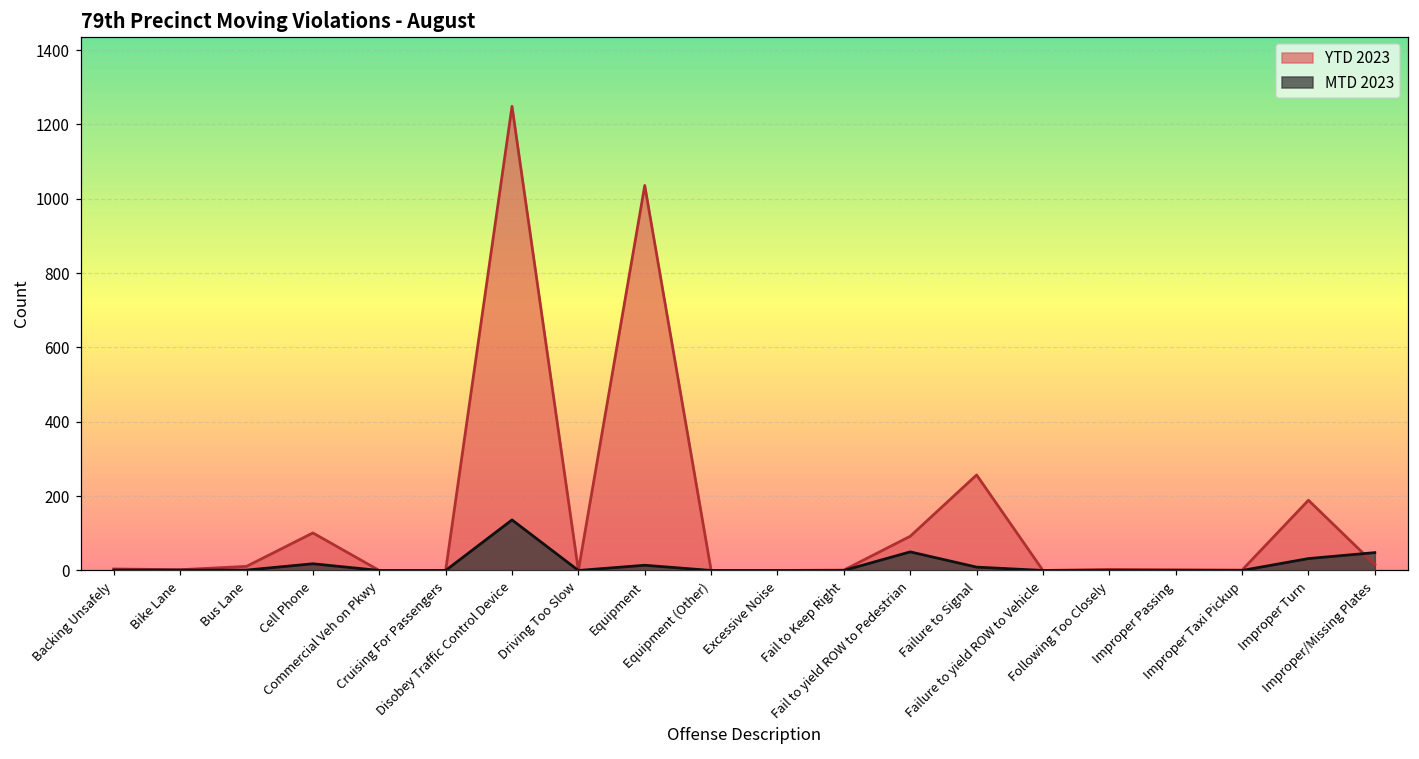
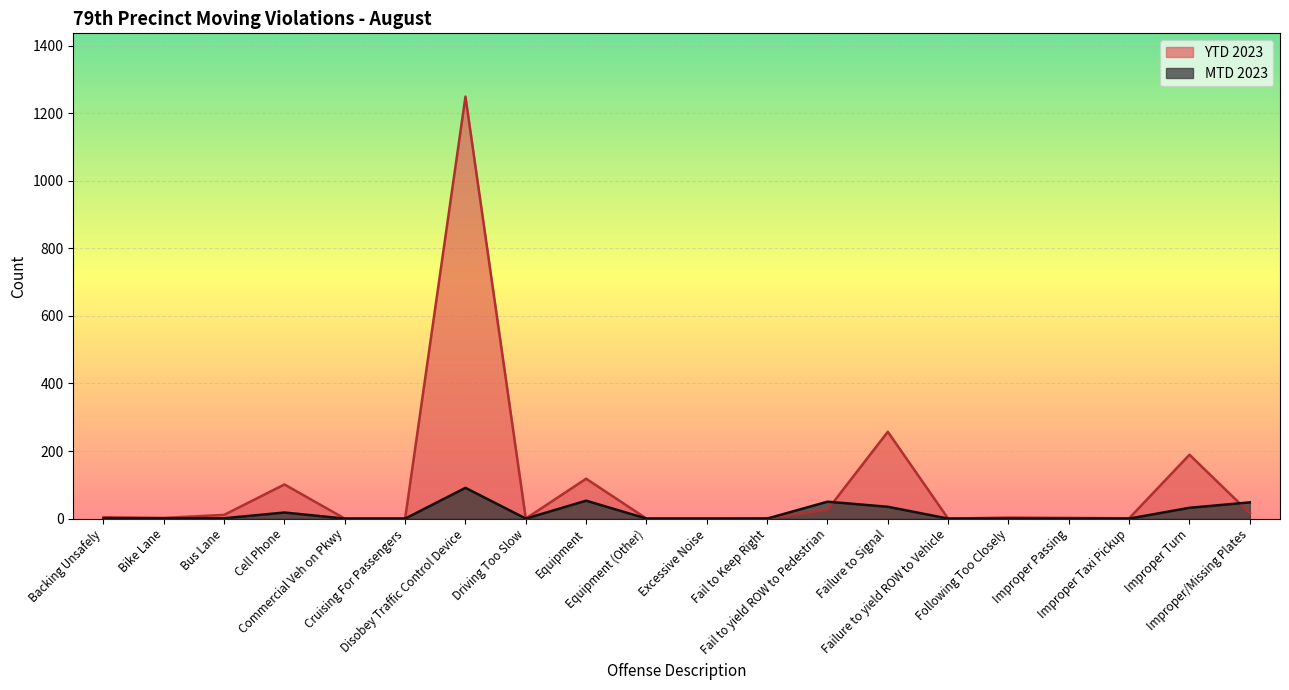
MTD 2023, Disobey Traffic Control Device: 140 -> 90
YTD 2023, Equipment: 1040 -> 120
MTD 2023, Equipment: 10 -> 50
YTD 2023, Fail to yield ROW to Pedestrian: 90 -> 30
MTD 2023, Failure to Signal: 10 -> 40
